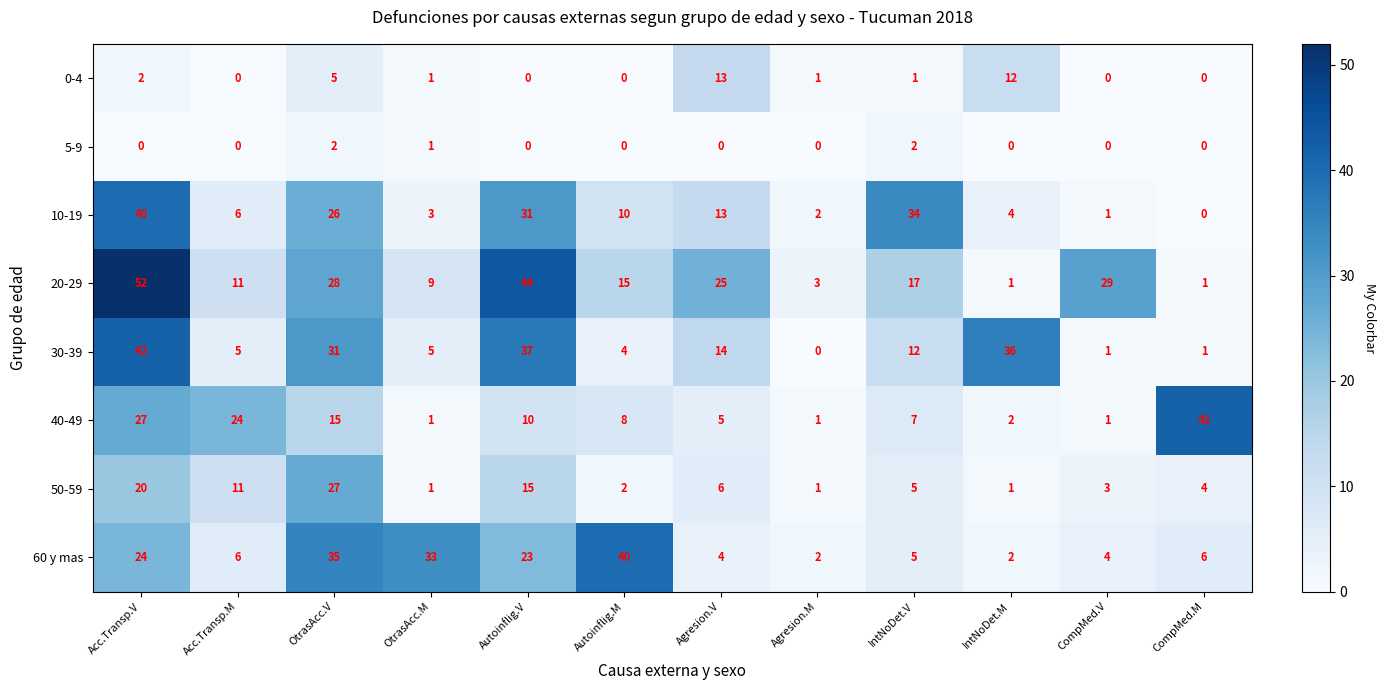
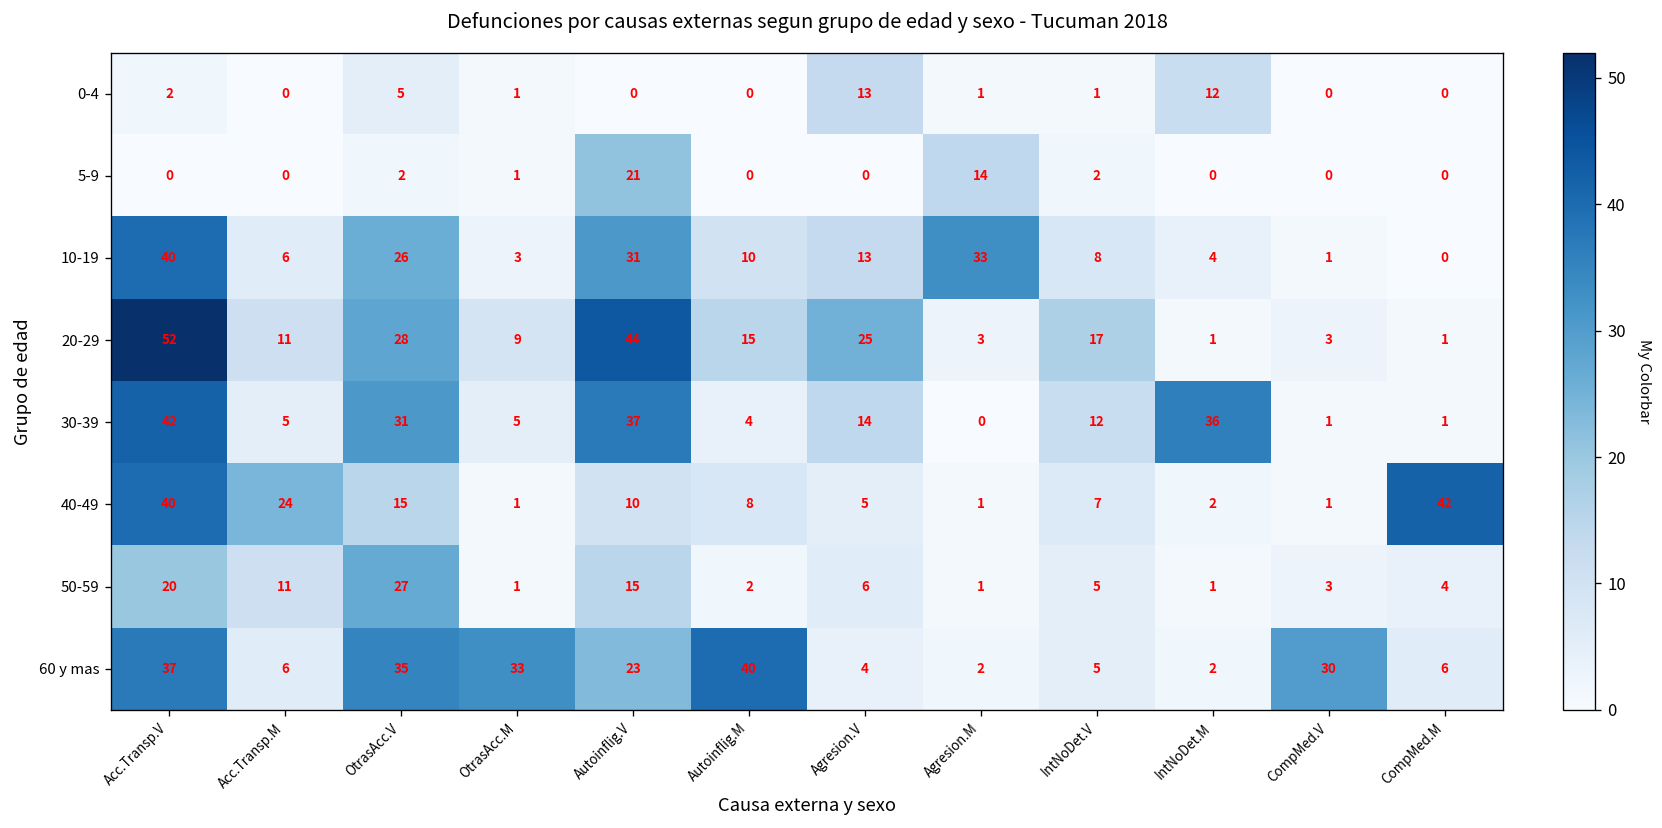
5-9, Autoinflig.V: 0 -> 21
5-9, Agresion.M: 0 -> 14
10-19, Agresion.M: 2 -> 33
10-19, IntNoDet.V: 34 -> 8
20-29, CompMed.V: 29 -> 3
40-49, Acc.Transp.V: 27 -> 40
60 y mas, Acc.Transp.V: 24 -> 37
60 y mas, CompMed.V: 4 -> 30
